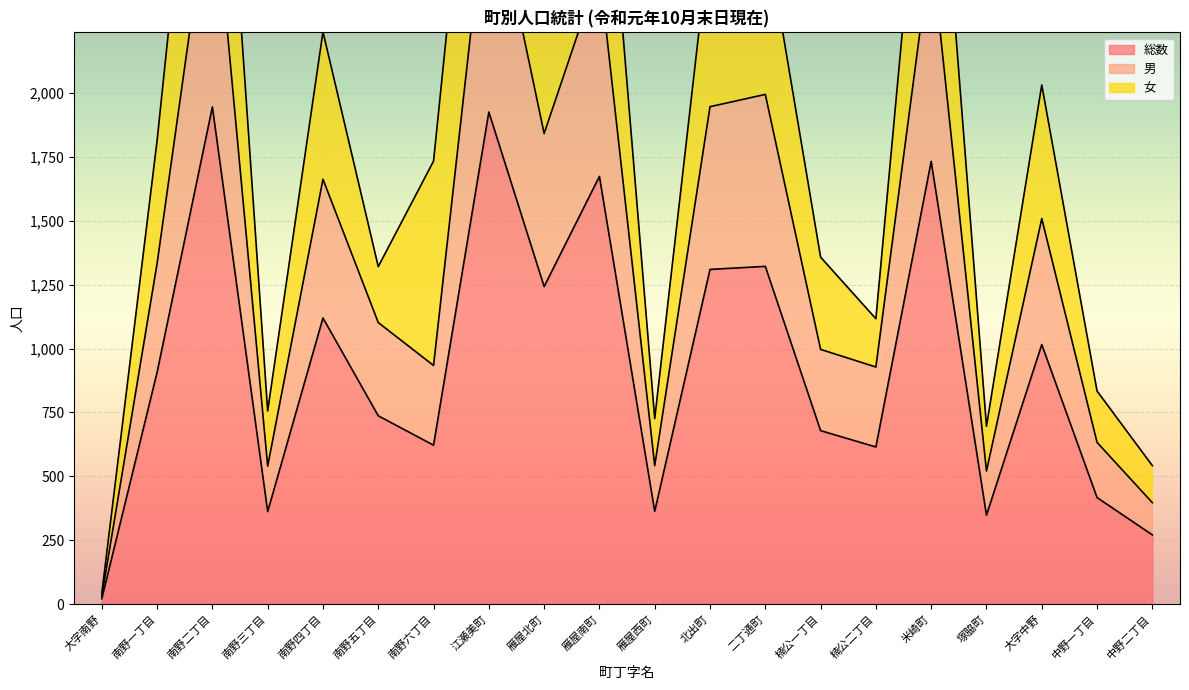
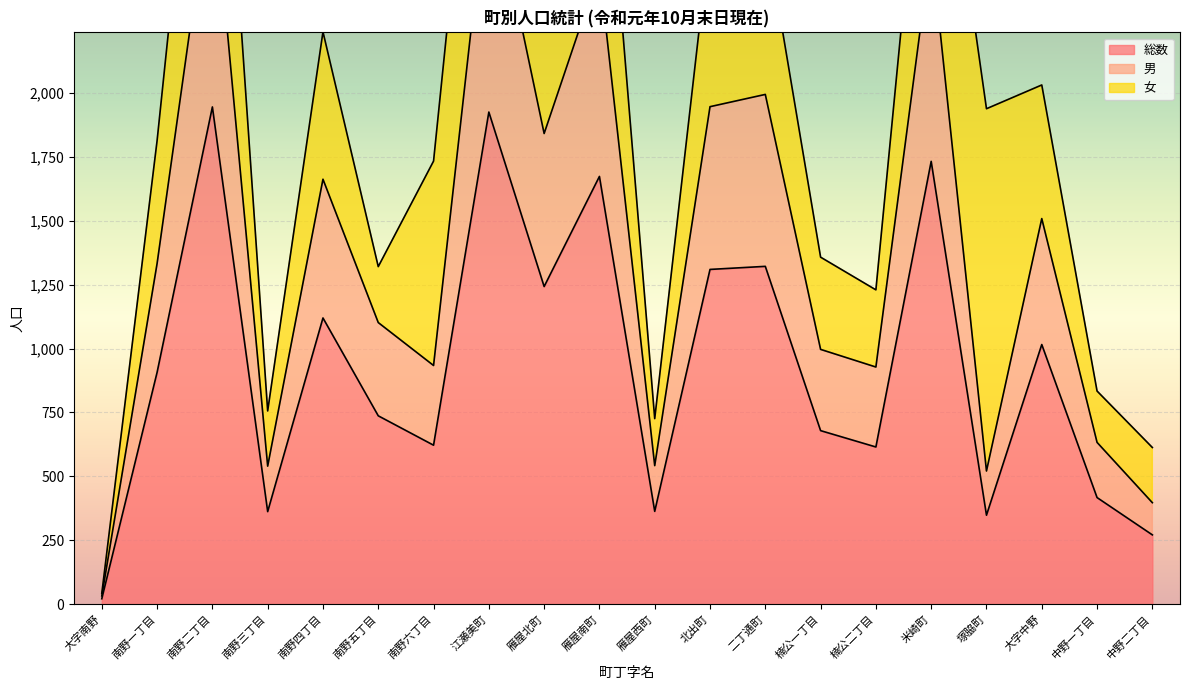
女, 楠公二丁目: 190 -> 300
女, 塚脇町: 180 -> 1,420
女, 中野二丁目: 150 -> 220
